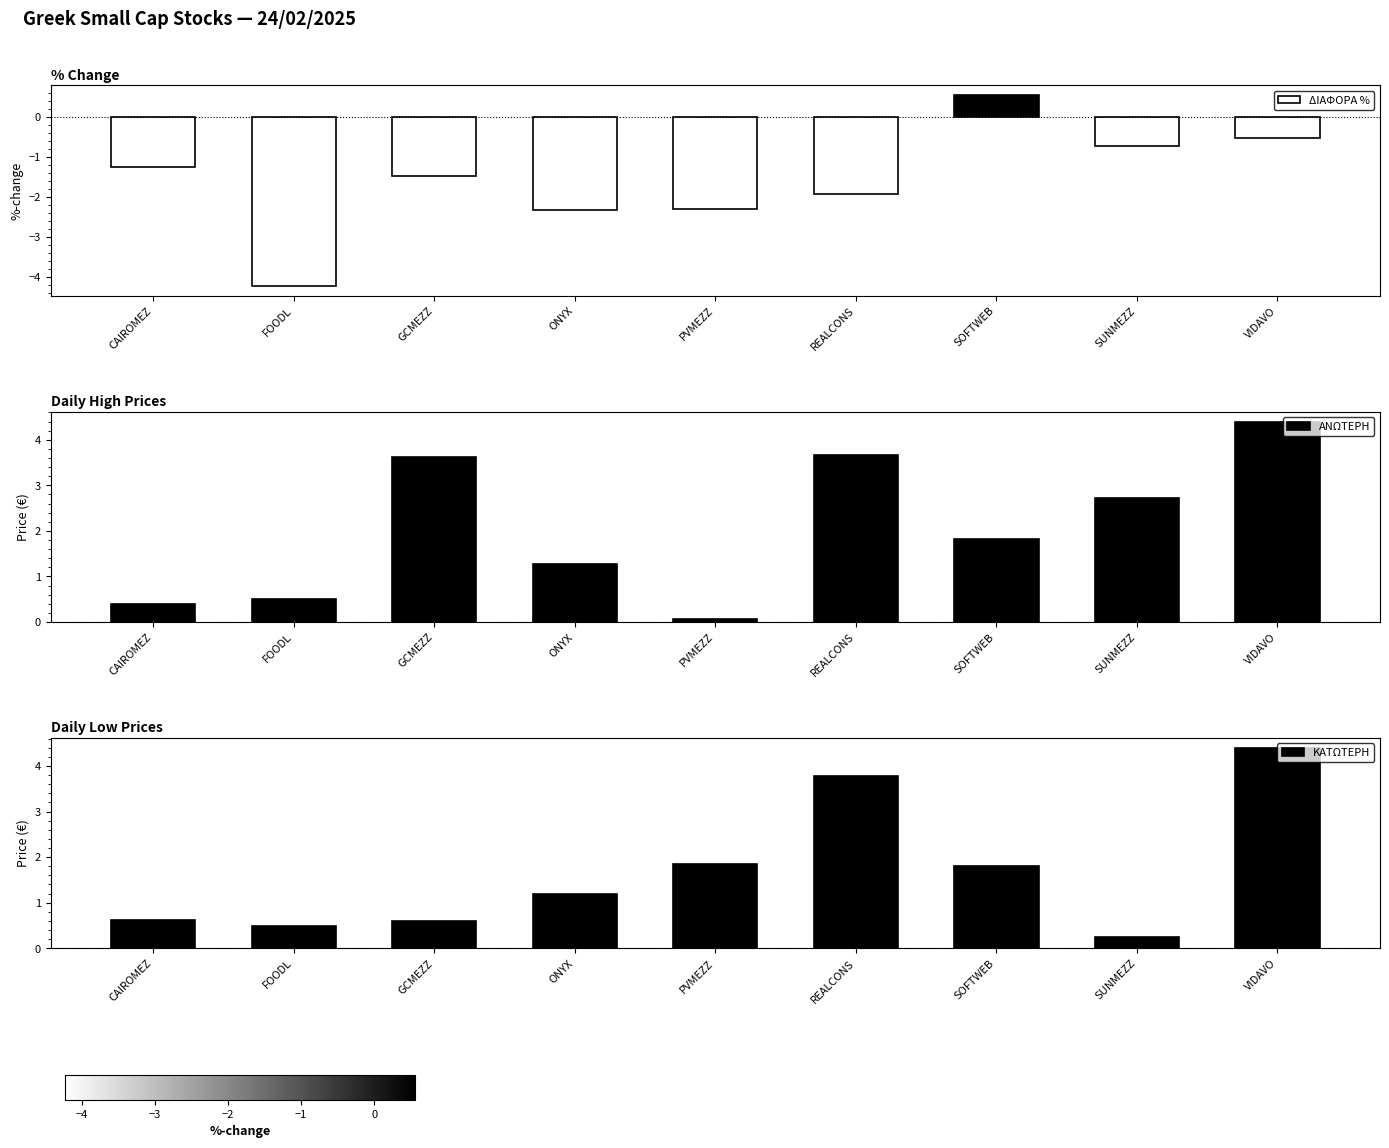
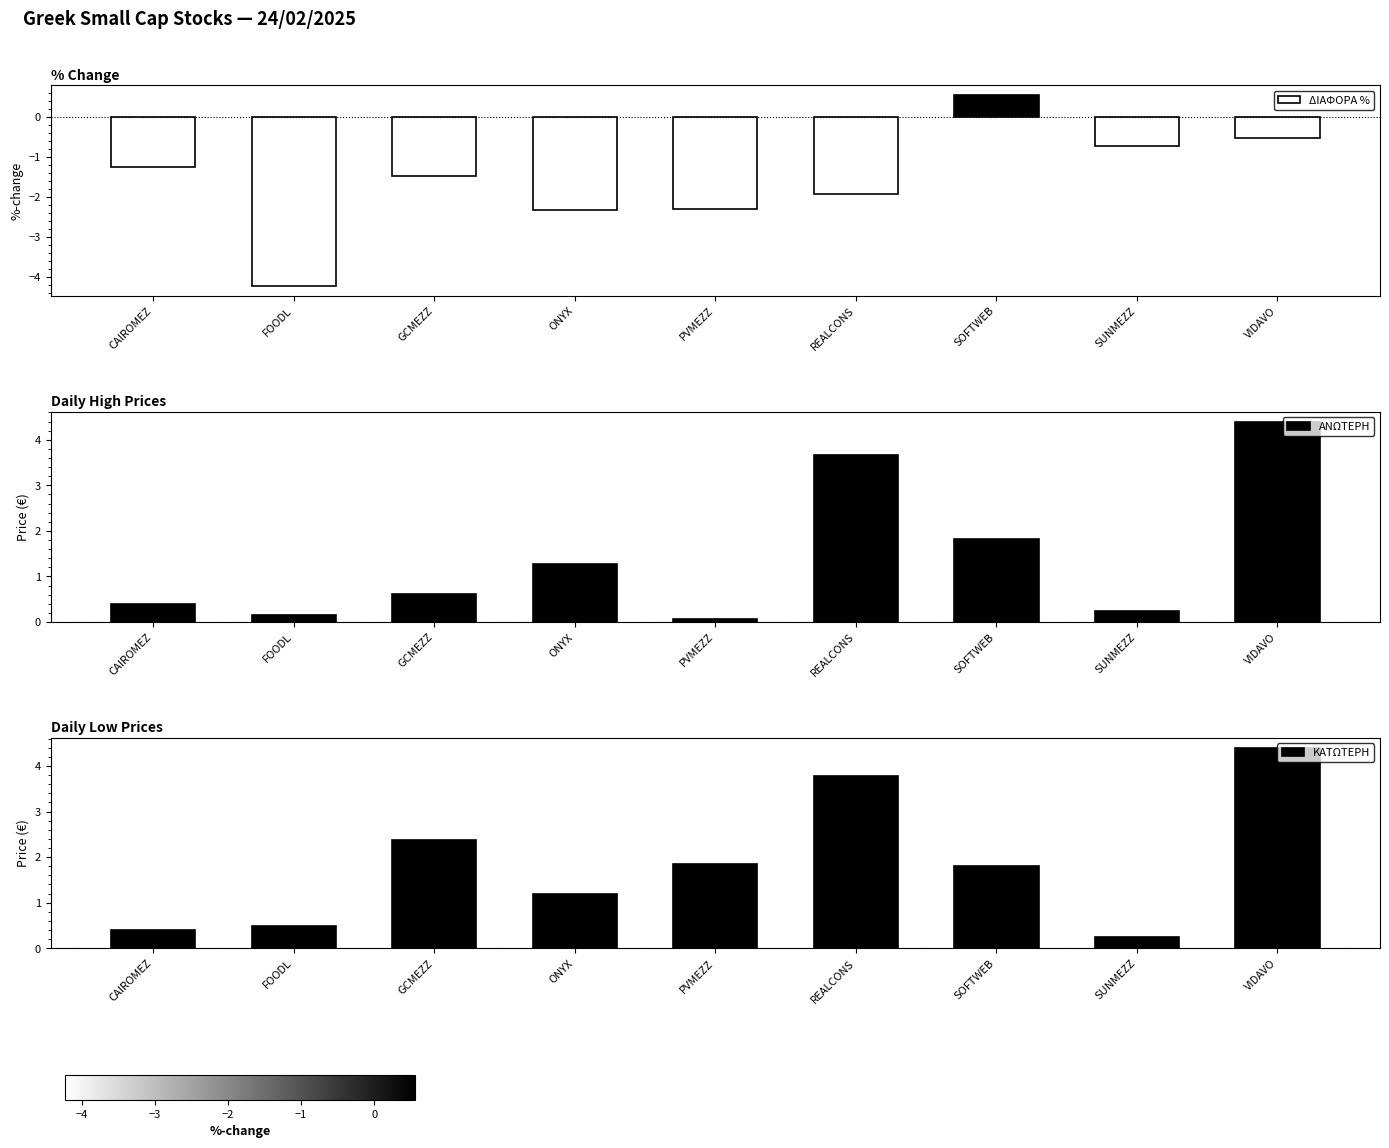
Daily High Prices, FOODL: 0.5 -> 0.1
Daily High Prices, GCMEZZ: 3.6 -> 0.6
Daily High Prices, SUNMEZZ: 2.7 -> 0.3
Daily Low Prices, CAIROMEZ: 0.6 -> 0.4
Daily Low Prices, GCMEZZ: 0.6 -> 2.4
